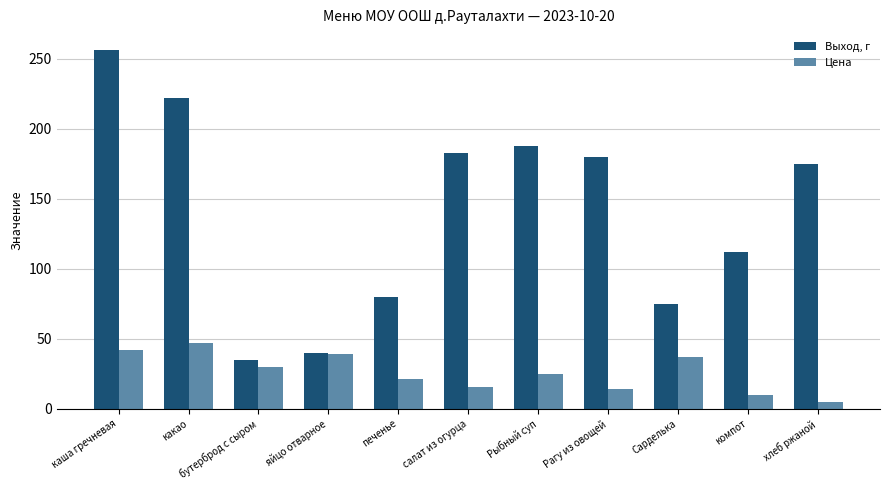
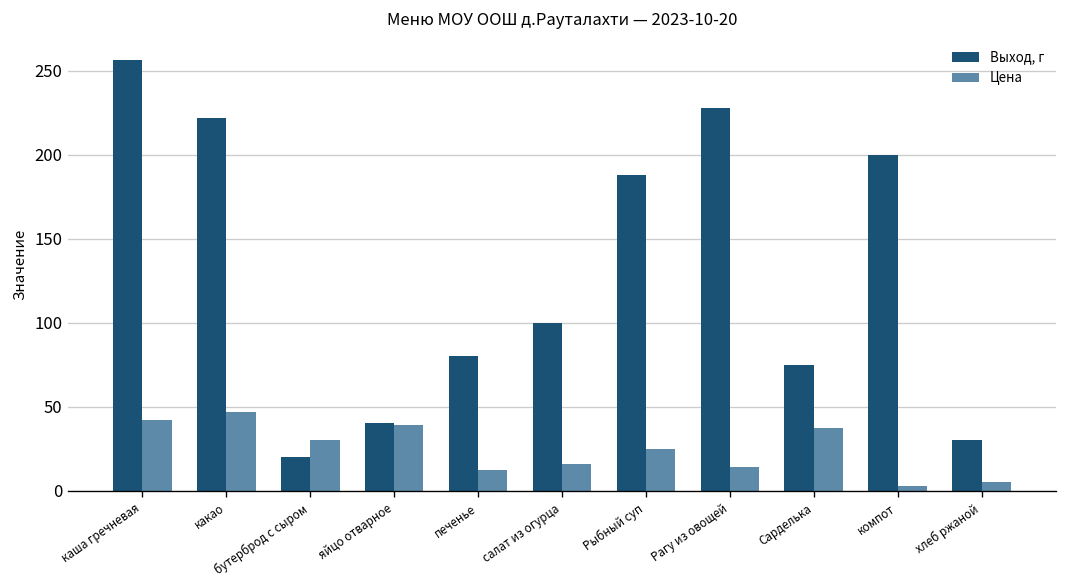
Выход, г, бутерброд с сыром: 35 -> 20
Цена, печенье: 21 -> 12
Выход, г, салат из огурца: 183 -> 100
Выход, г, Рагу из овощей: 180 -> 228
Выход, г, компот: 112 -> 200
Цена, компот: 10 -> 3
Выход, г, хлеб ржаной: 175 -> 30
